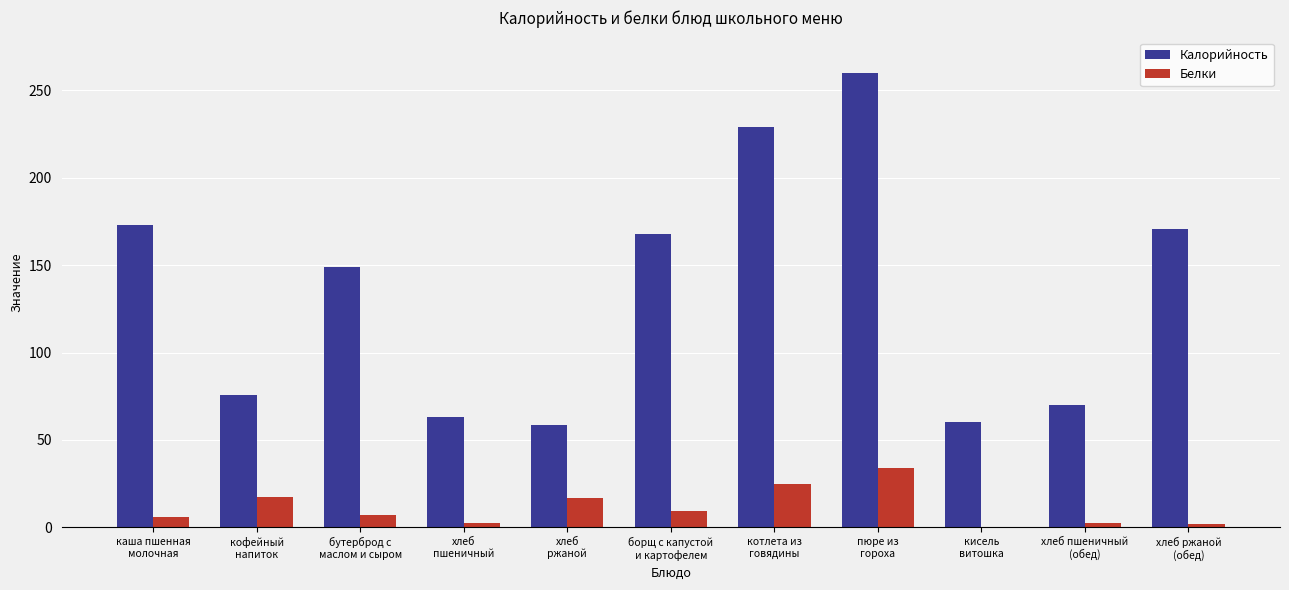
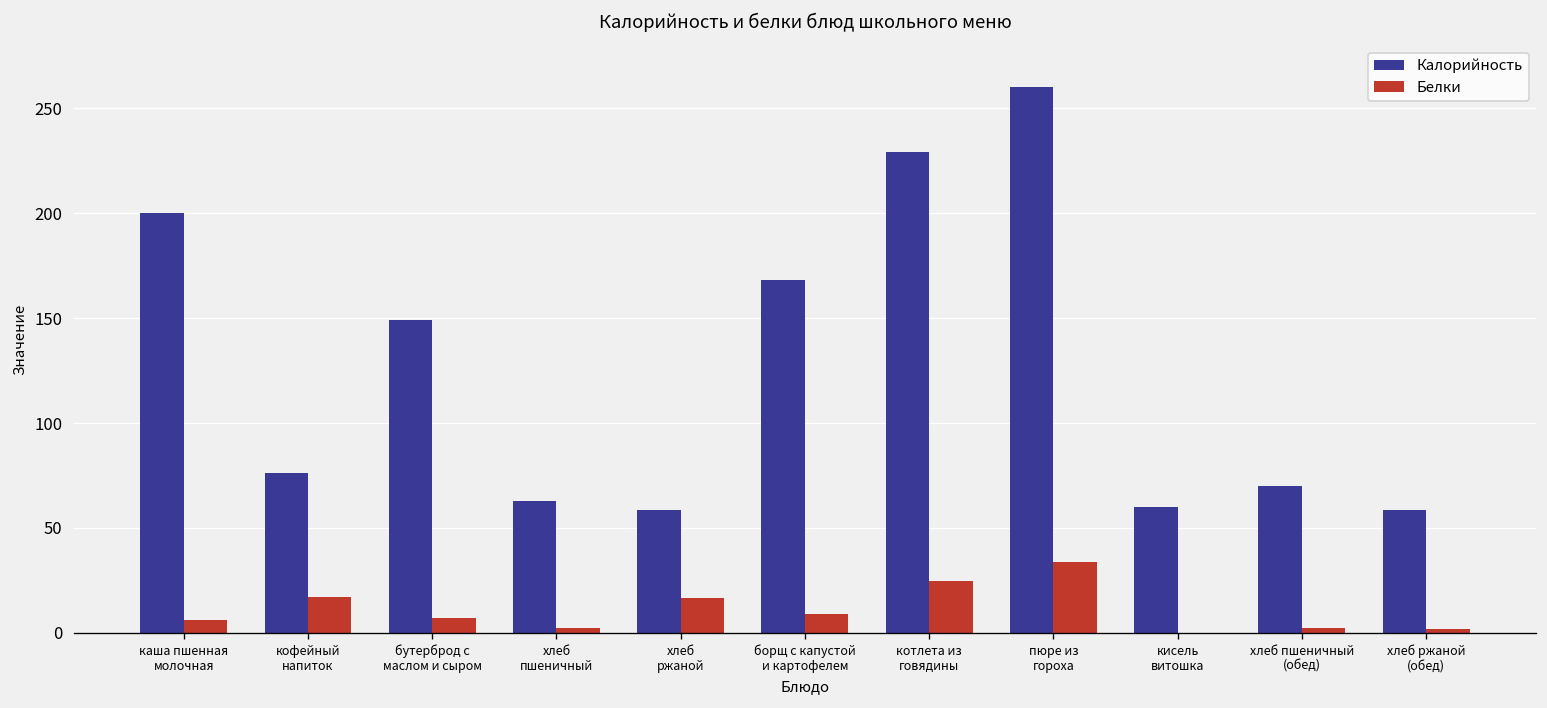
Калорийность, каша пшенная молочная: 173 -> 200
Калорийность, хлеб ржаной (обед): 171 -> 59
